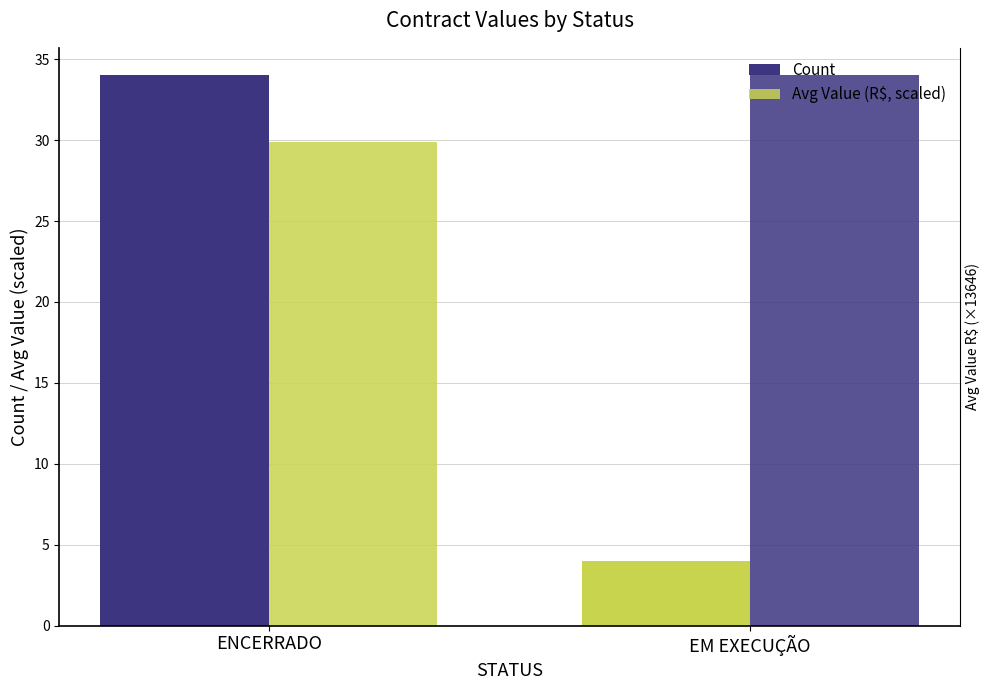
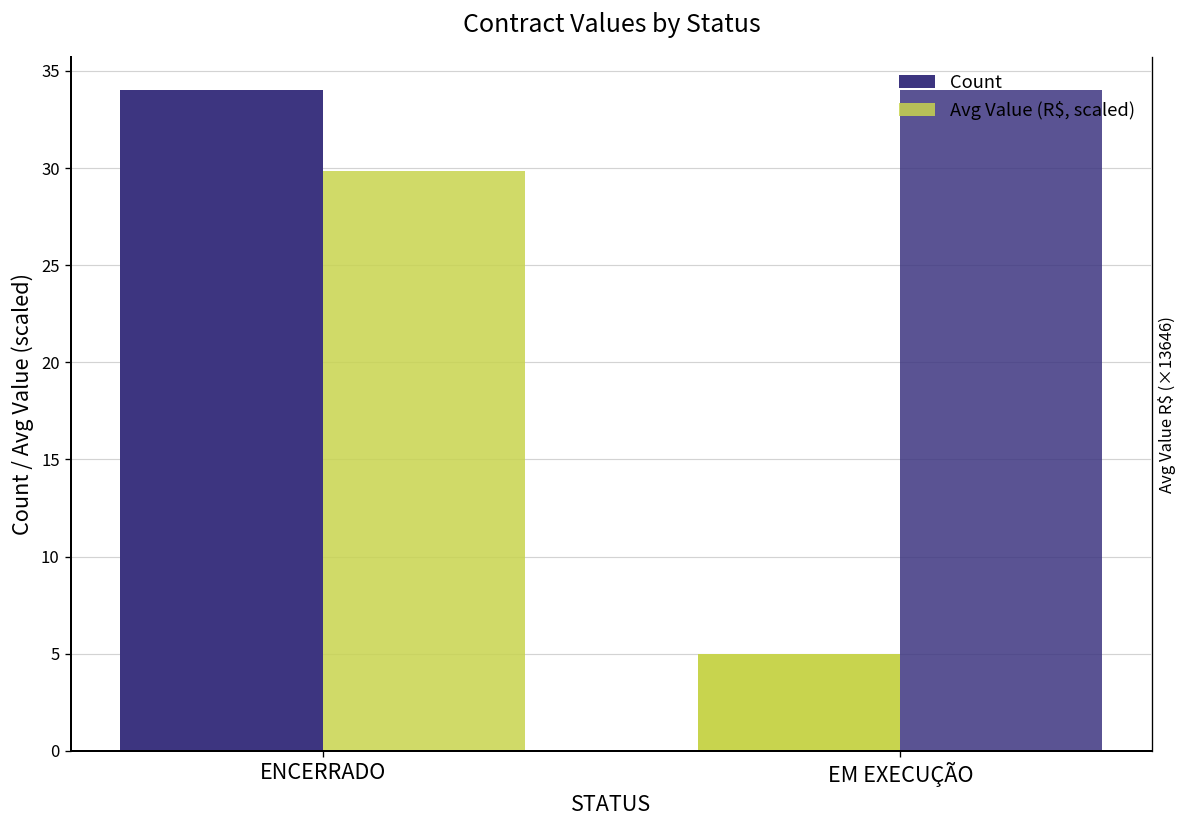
Count, EM EXECUÇÃO: 4 -> 5
